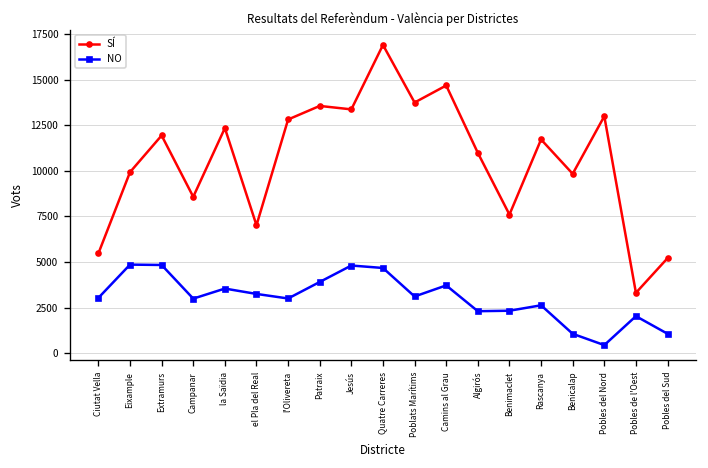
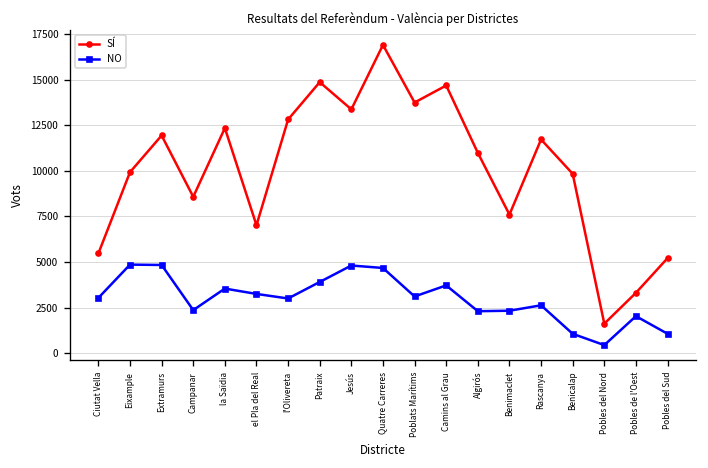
NO, Campanar: 3000 -> 2400
SÍ, Patraix: 13600 -> 14900
SÍ, Pobles del Nord: 13000 -> 1600
